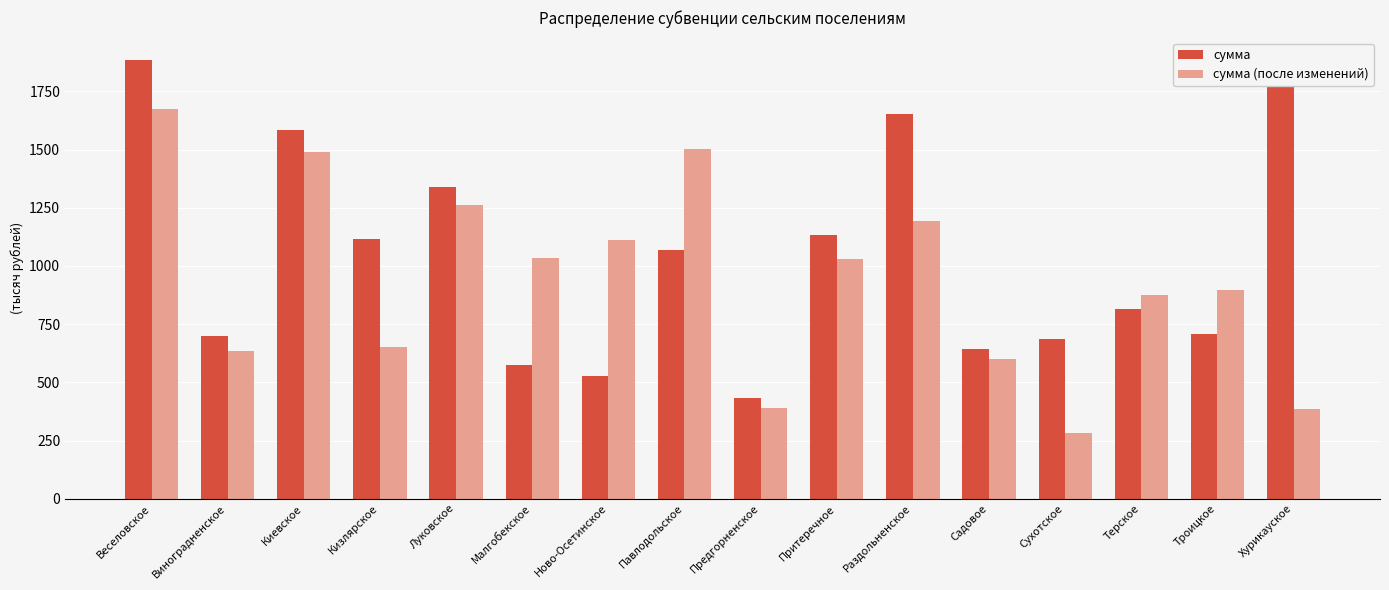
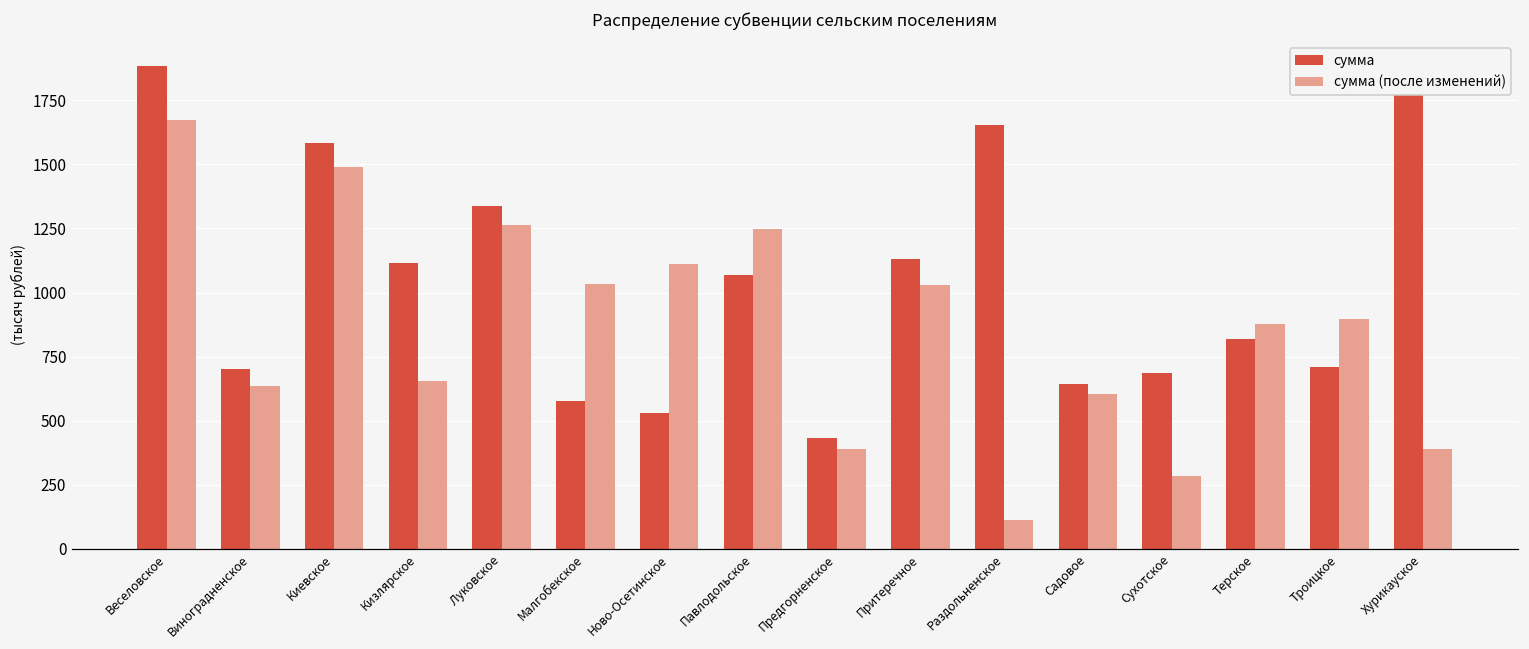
сумма (после изменений), Павлодольское: 1500 -> 1250
сумма (после изменений), Раздольненское: 1190 -> 110
